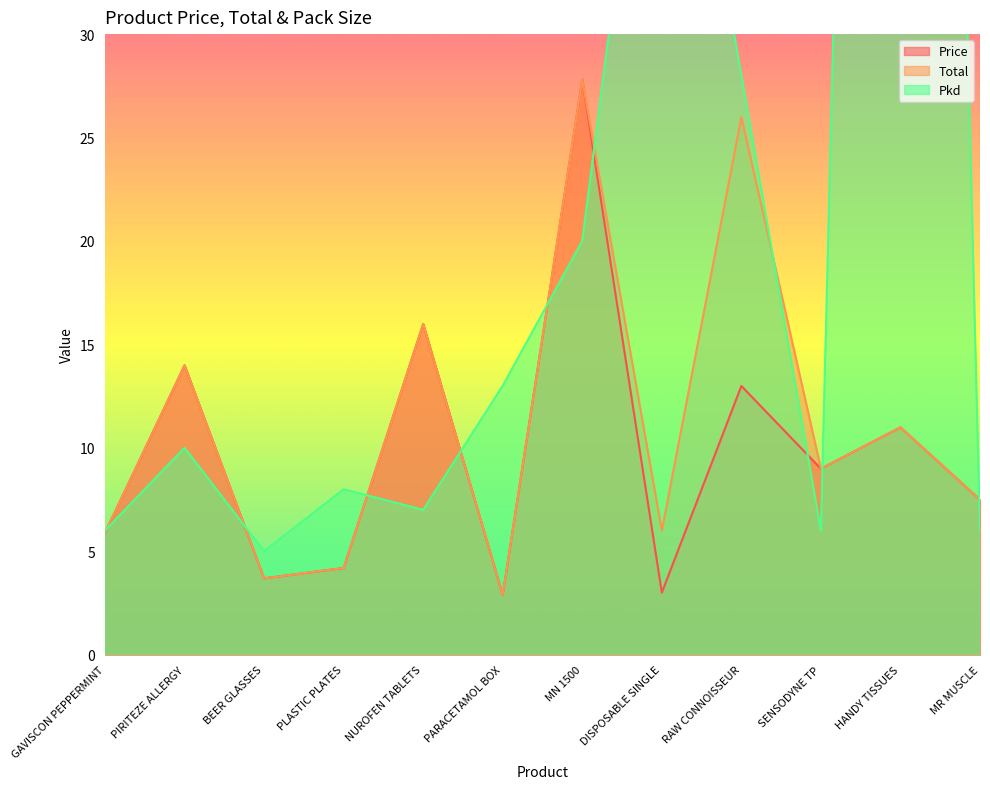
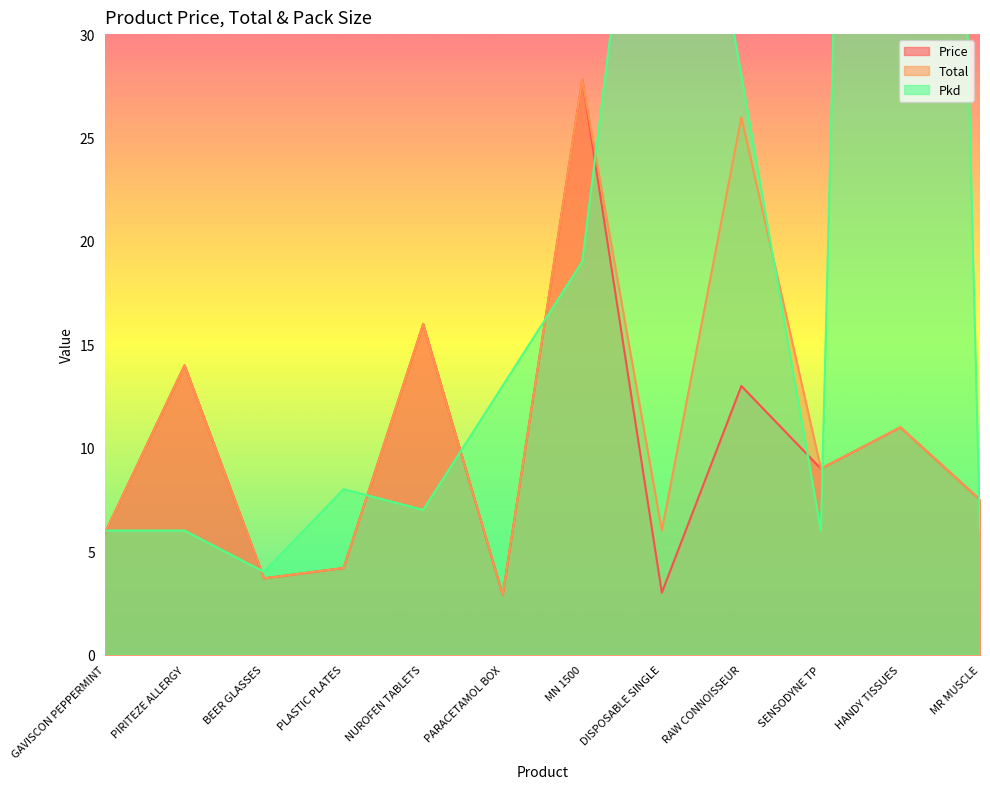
Pkd, PIRITEZE ALLERGY: 10 -> 6
Pkd, BEER GLASSES: 5 -> 4
Pkd, MN 1500: 20 -> 19
